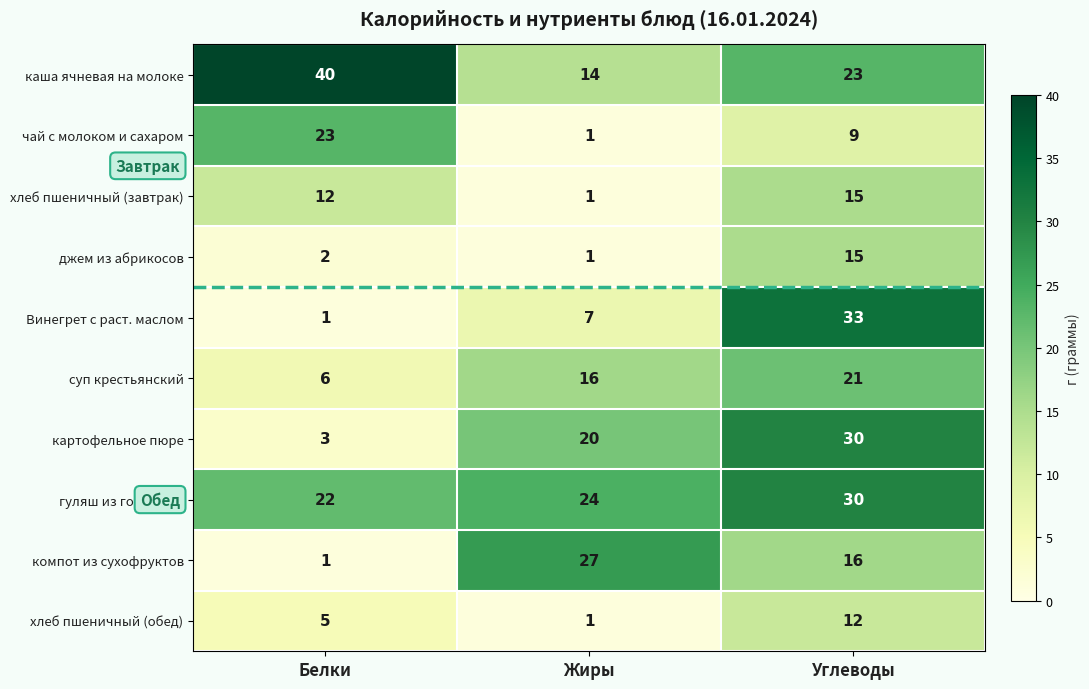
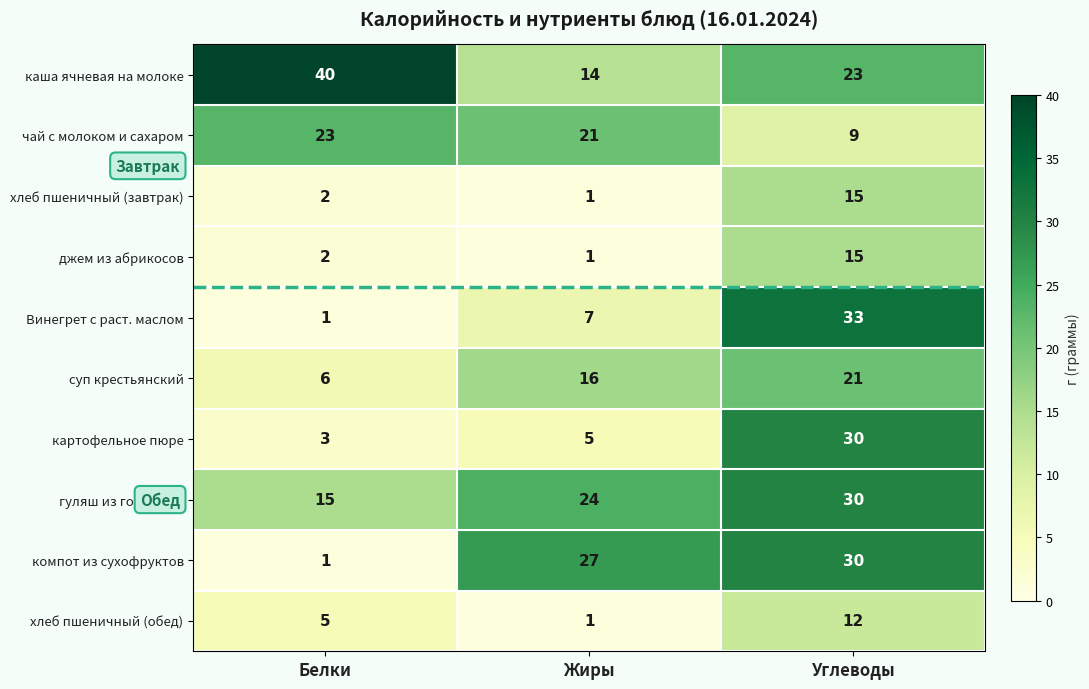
чай с молоком и сахаром, Жиры: 1 -> 21
хлеб пшеничный (завтрак), Белки: 12 -> 2
картофельное пюре, Жиры: 20 -> 5
гуляш из говядины, Белки: 22 -> 15
компот из сухофруктов, Углеводы: 16 -> 30
